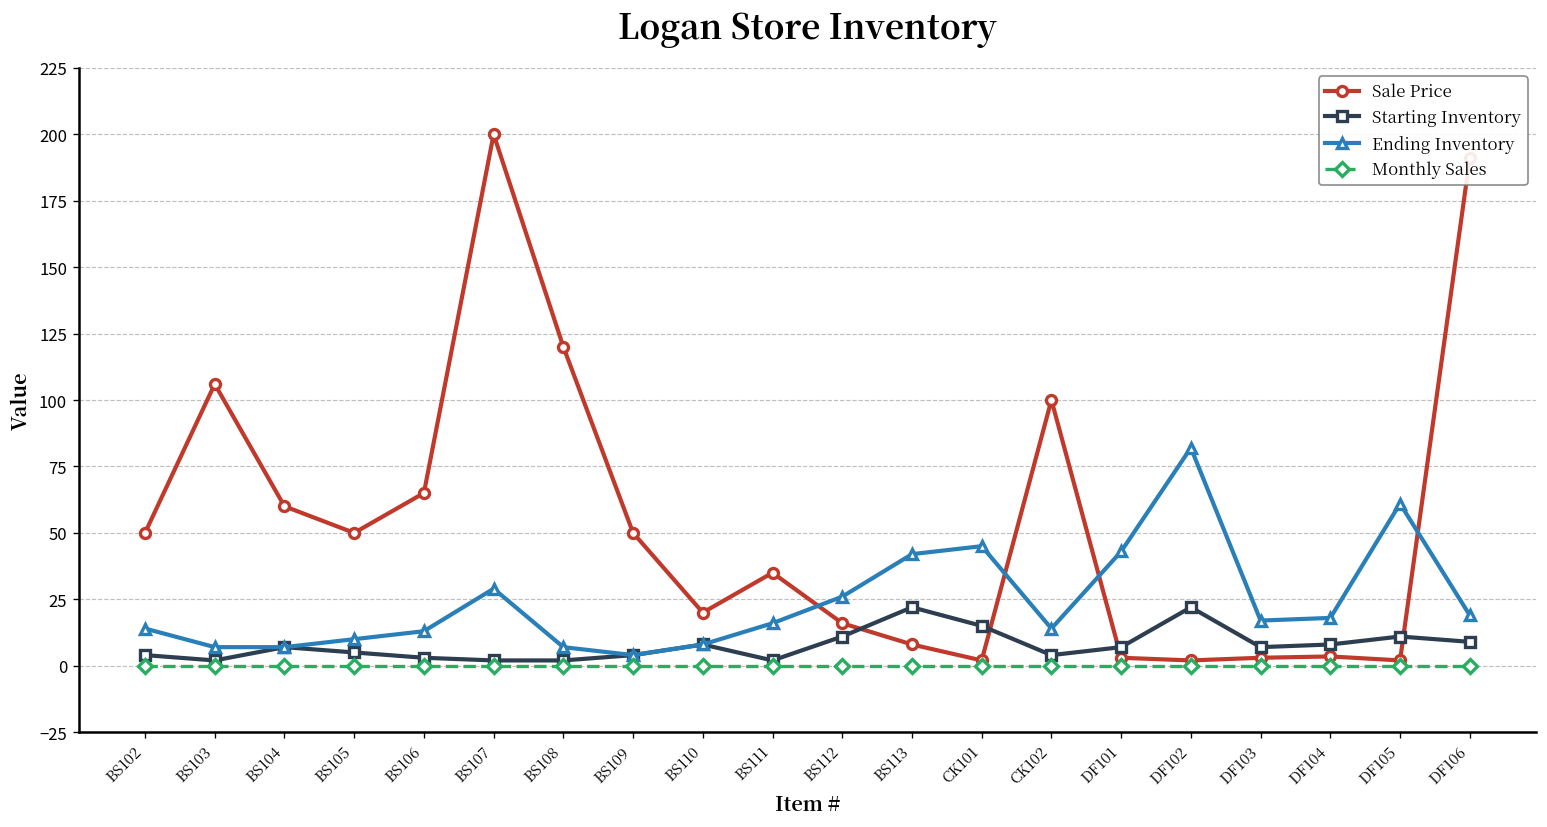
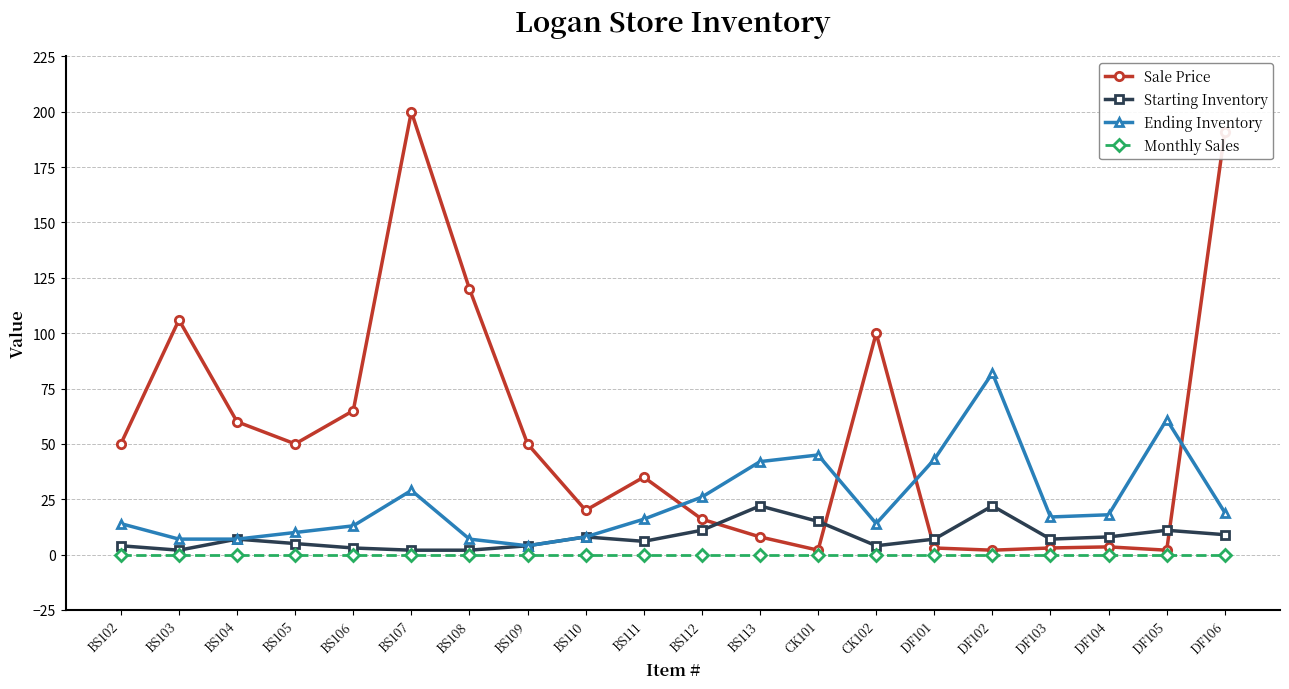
Starting Inventory, BS111: 2 -> 6
